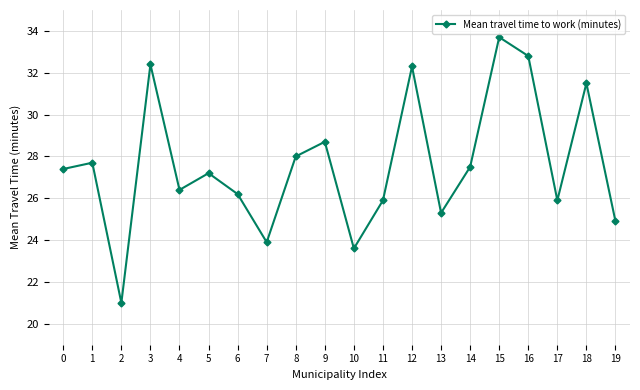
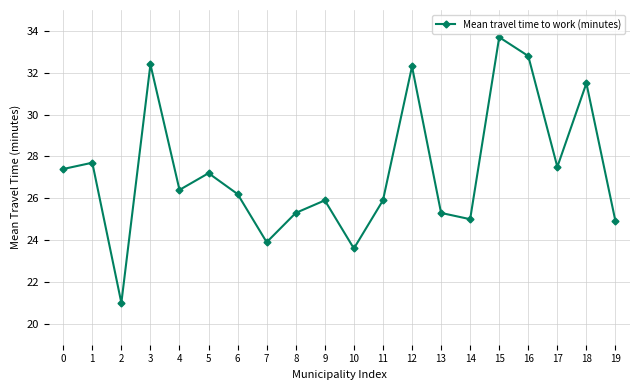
8: 28.0 -> 25.3
9: 28.7 -> 25.9
14: 27.5 -> 25.0
17: 25.9 -> 27.5
